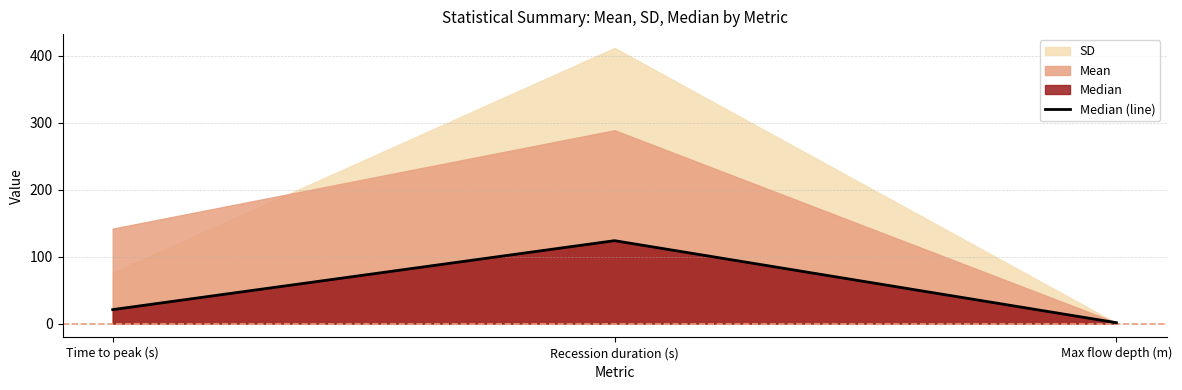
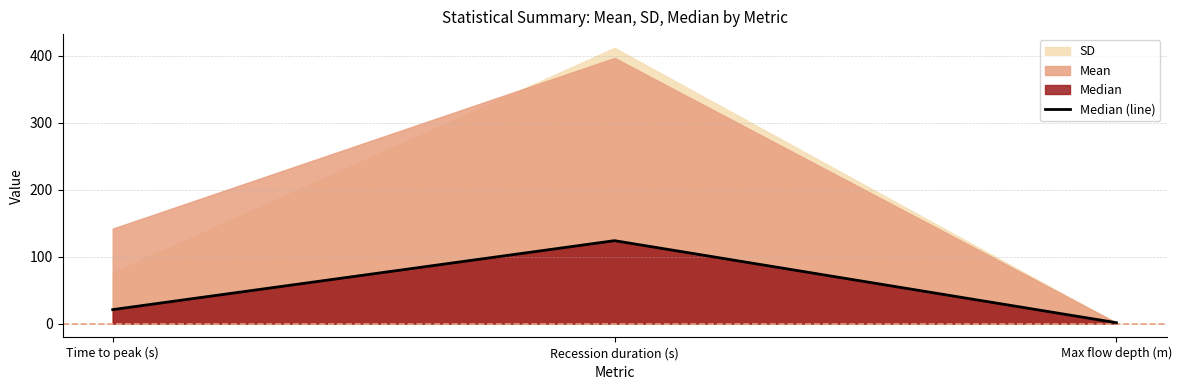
Mean, Recession duration (s): 290 -> 400
